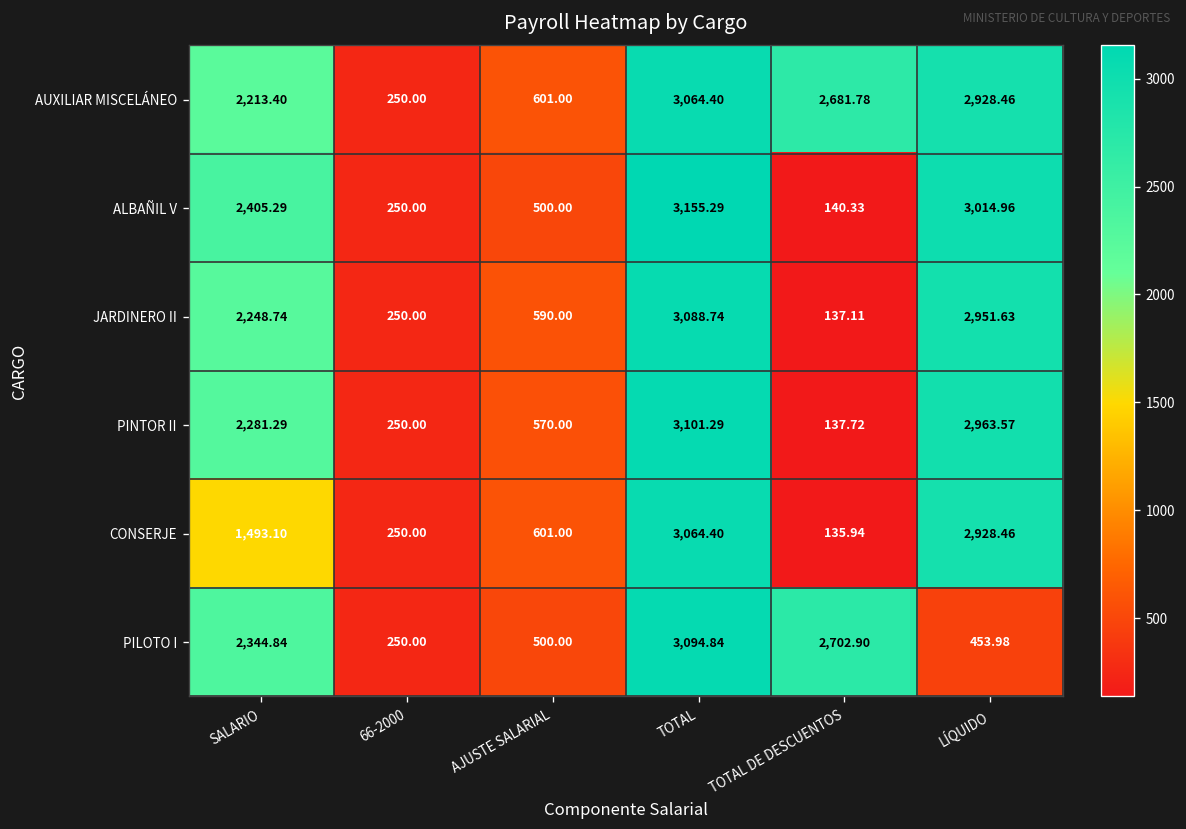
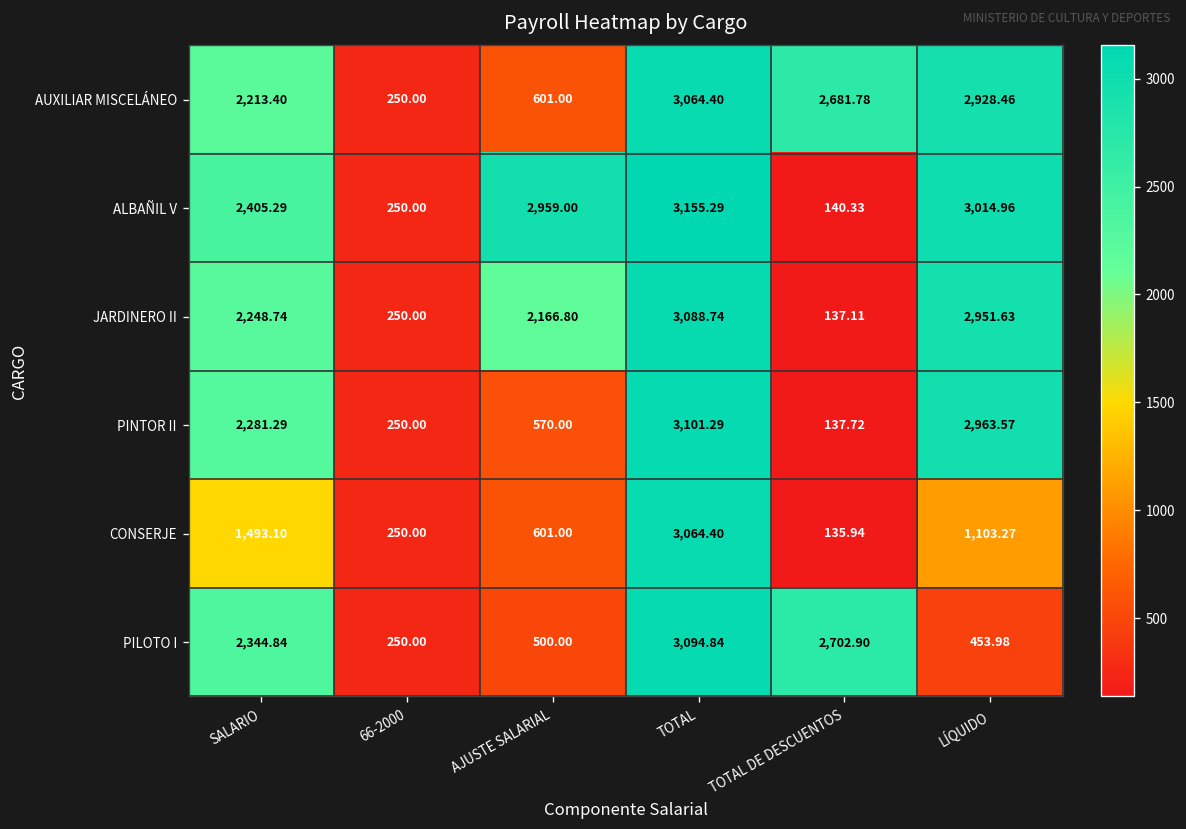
ALBAÑIL V, AJUSTE SALARIAL: 500.00 -> 2,959.00
JARDINERO II, AJUSTE SALARIAL: 590.00 -> 2,166.80
CONSERJE, LÍQUIDO: 2,928.46 -> 1,103.27
